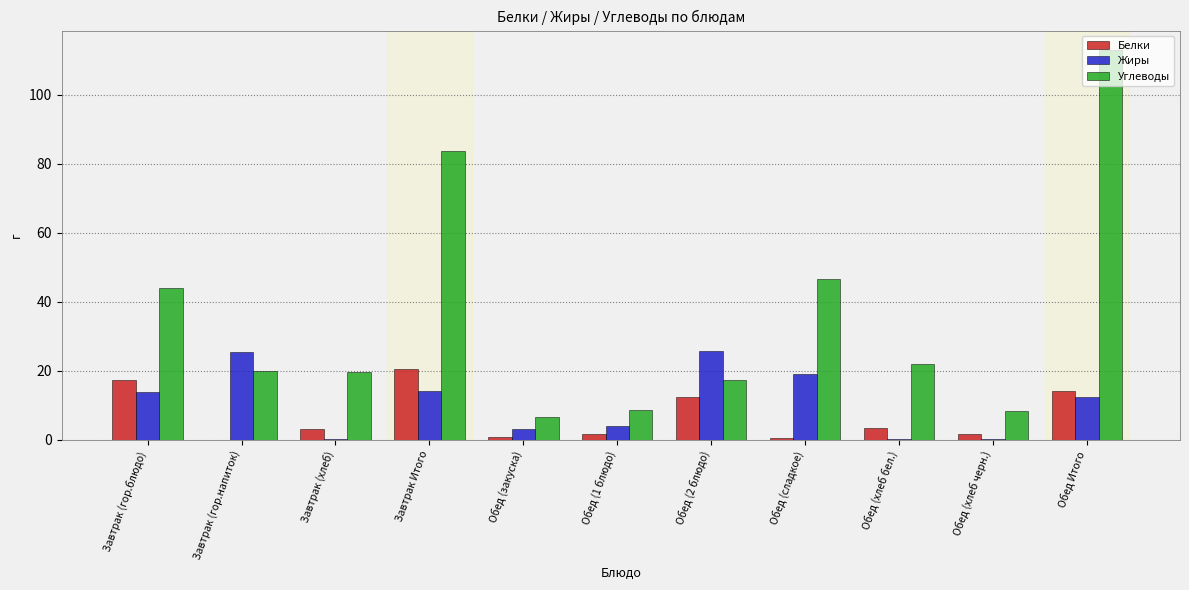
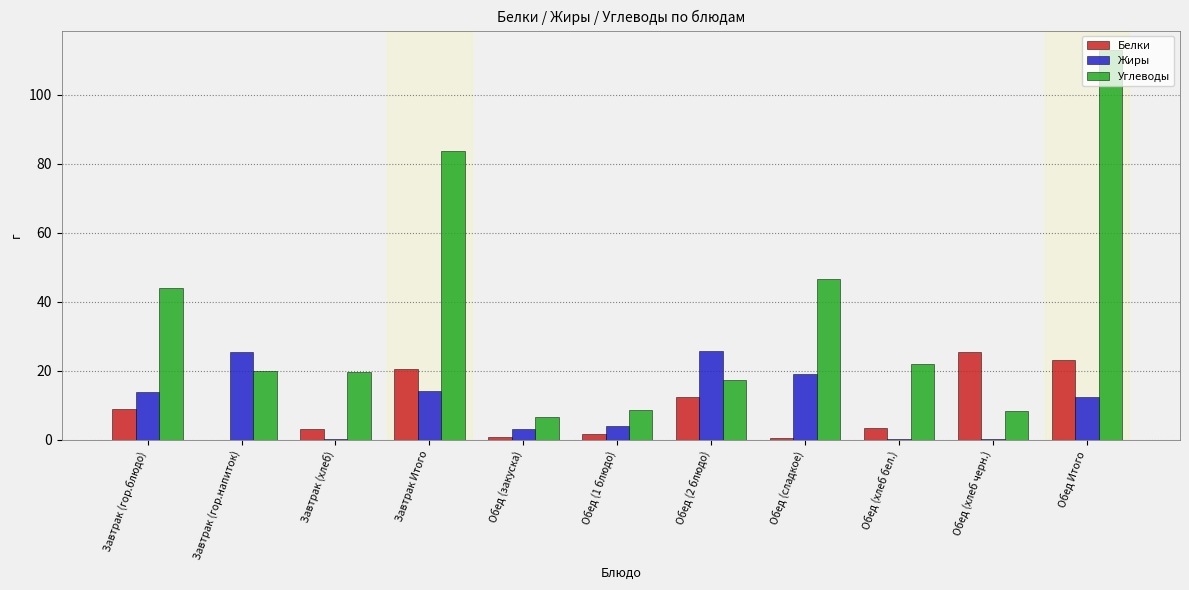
Белки, Завтрак (гор.блюдо): 17 -> 9
Белки, Обед (хлеб черн.): 2 -> 26
Белки, Обед Итого: 14 -> 23
